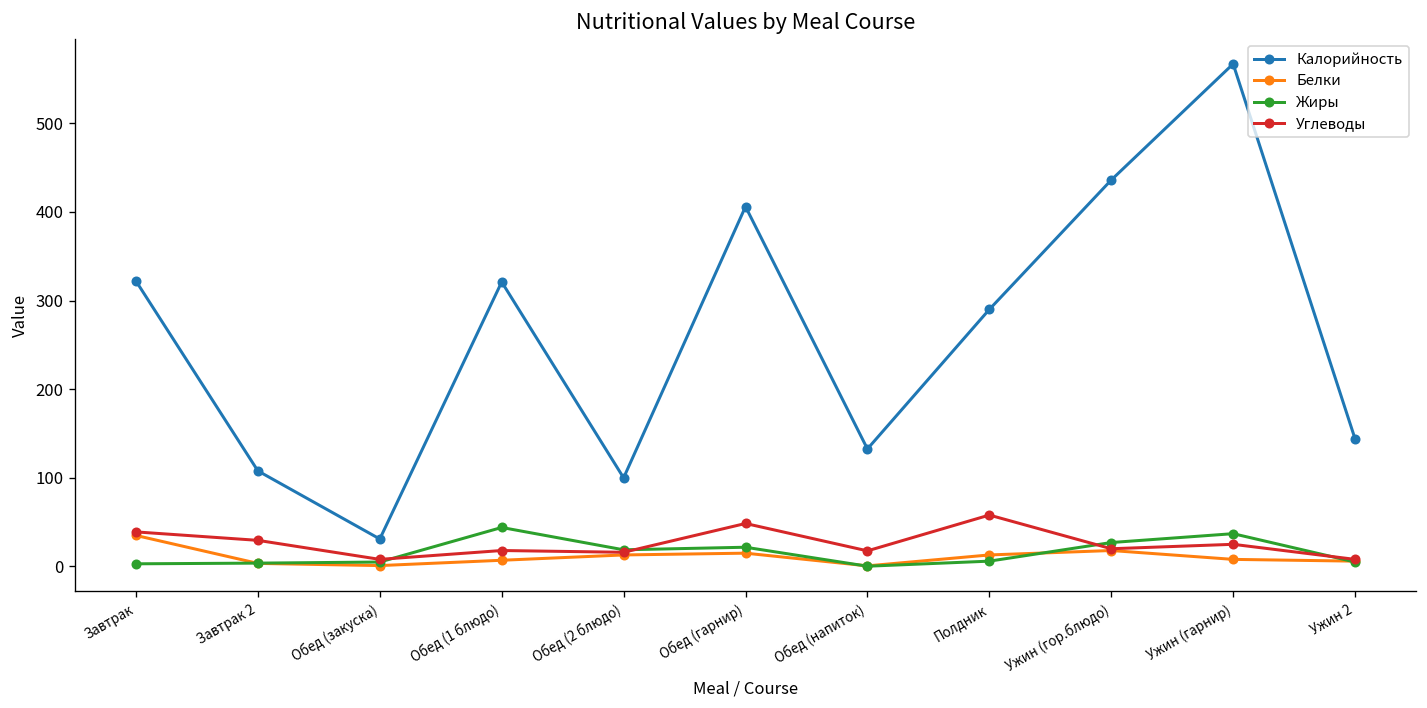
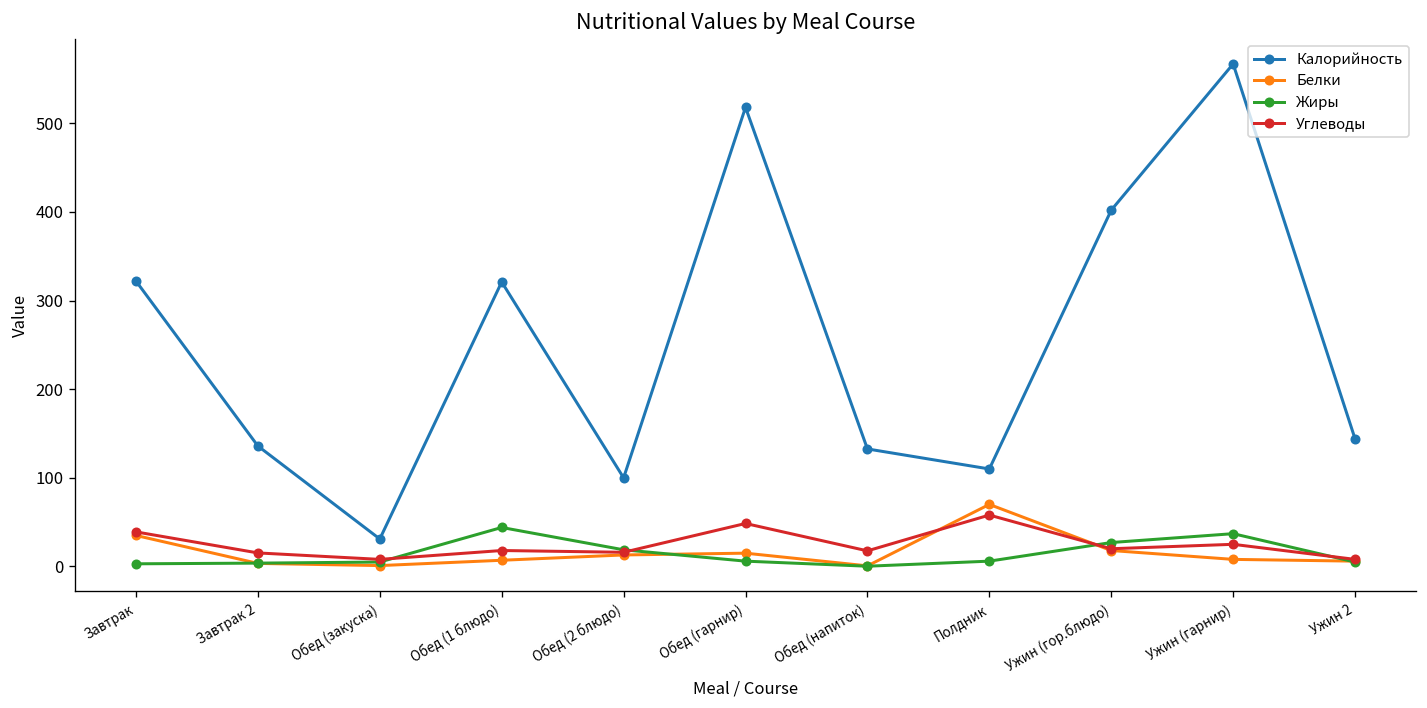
Калорийность, Завтрак 2: 110 -> 140
Углеводы, Завтрак 2: 30 -> 20
Калорийность, Обед (гарнир): 410 -> 520
Жиры, Обед (гарнир): 20 -> 10
Калорийность, Полдник: 290 -> 110
Белки, Полдник: 10 -> 70
Калорийность, Ужин (гор.блюдо): 440 -> 400
